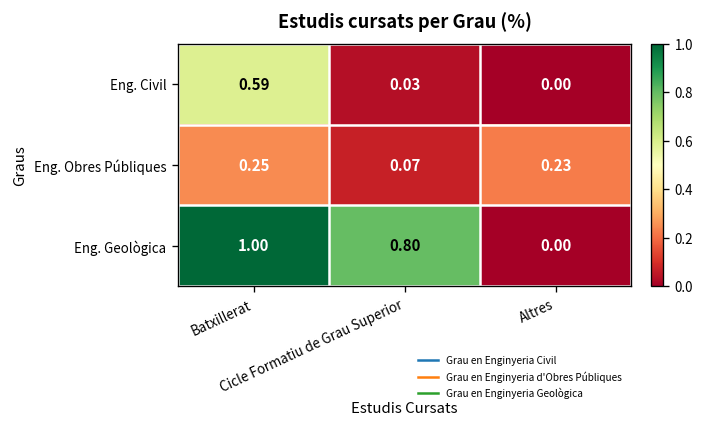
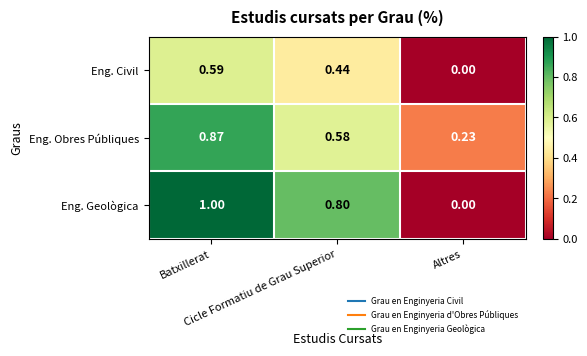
Eng. Civil, Cicle Formatiu de Grau Superior: 0.03 -> 0.44
Eng. Obres Públiques, Batxillerat: 0.25 -> 0.87
Eng. Obres Públiques, Cicle Formatiu de Grau Superior: 0.07 -> 0.58
